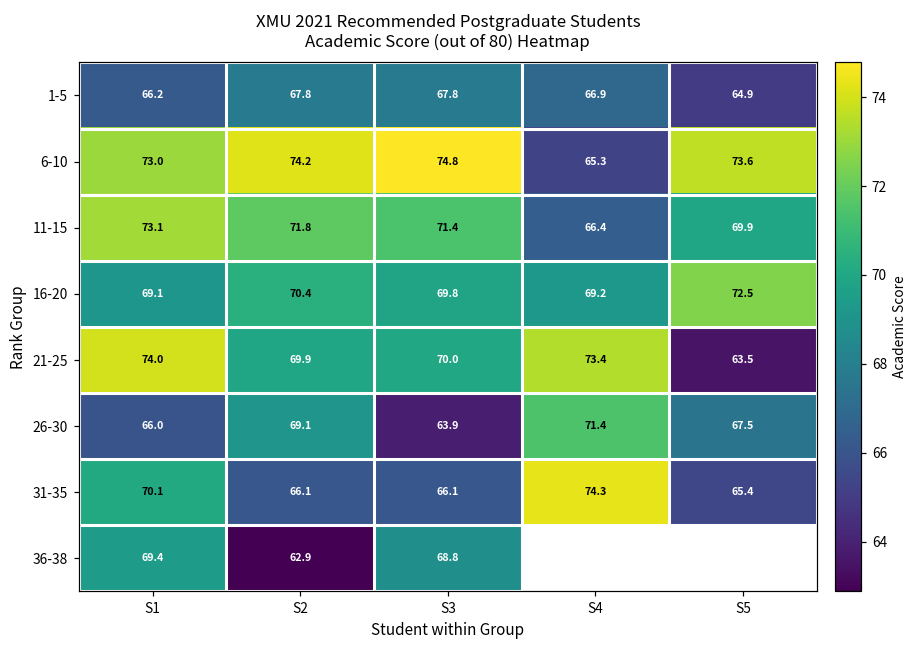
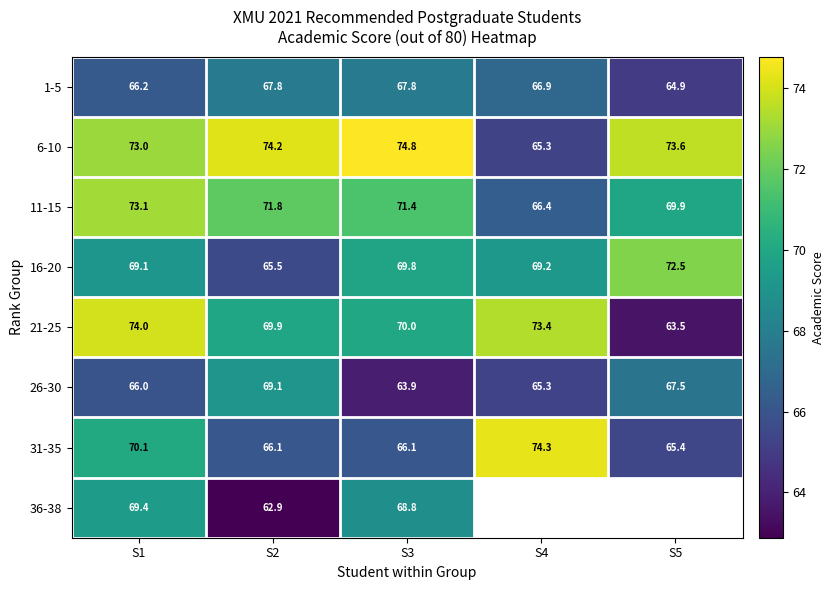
16-20, S2: 70.4 -> 65.5
26-30, S4: 71.4 -> 65.3
